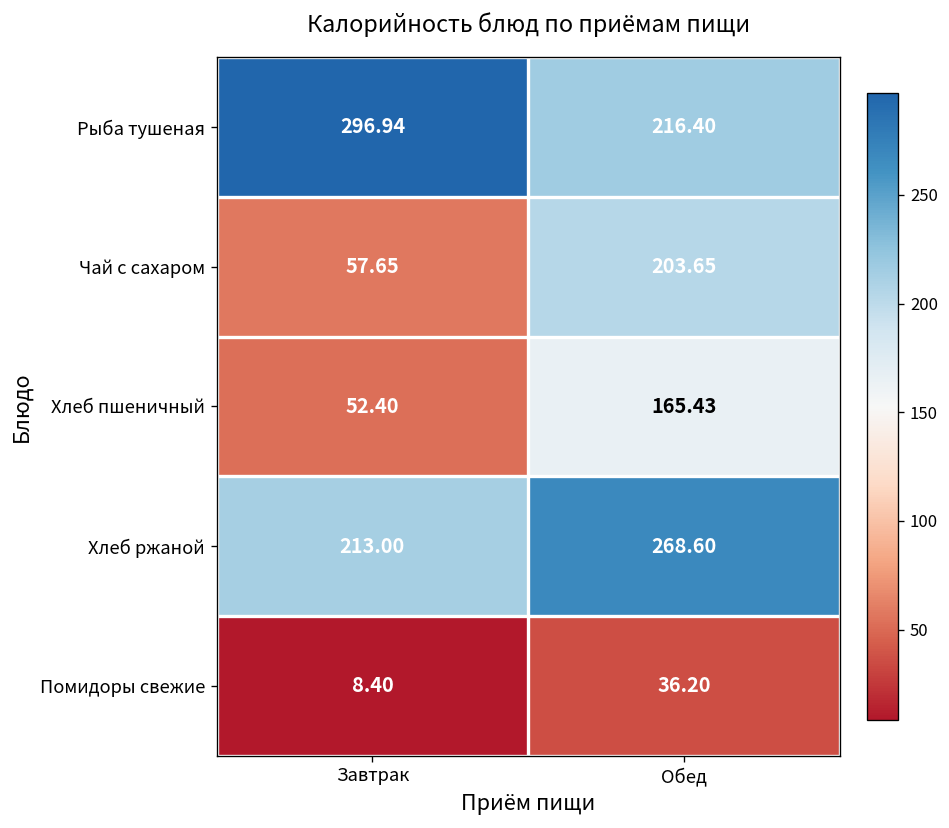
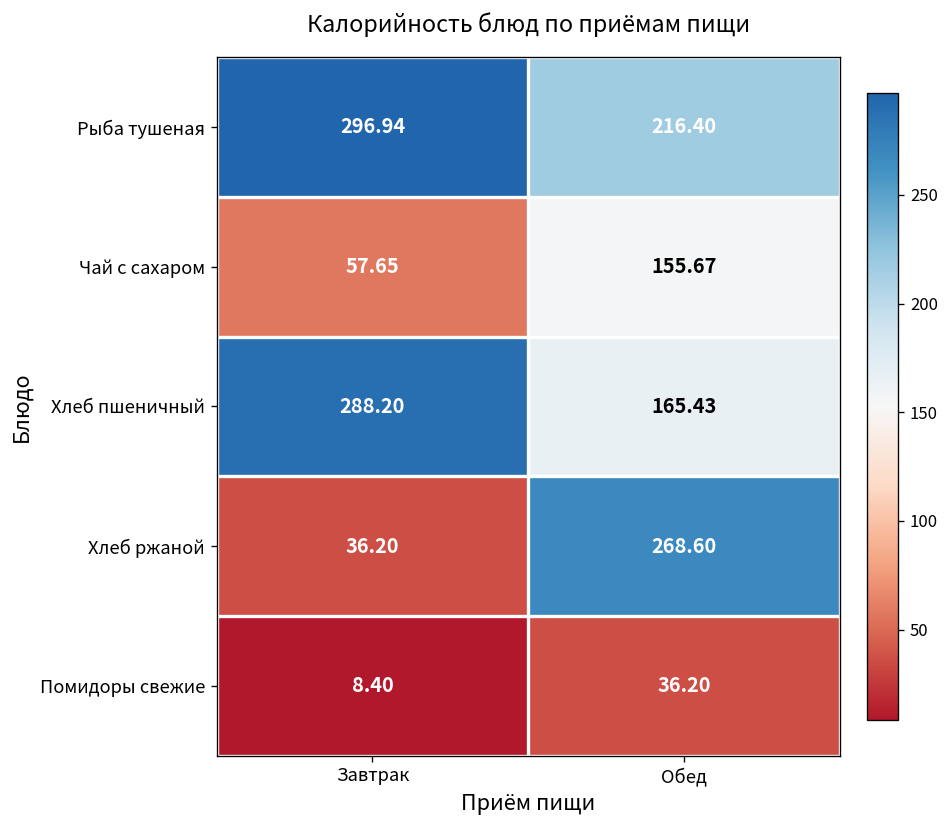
Чай с сахаром, Обед: 203.65 -> 155.67
Хлеб пшеничный, Завтрак: 52.40 -> 288.20
Хлеб ржаной, Завтрак: 213.00 -> 36.20
